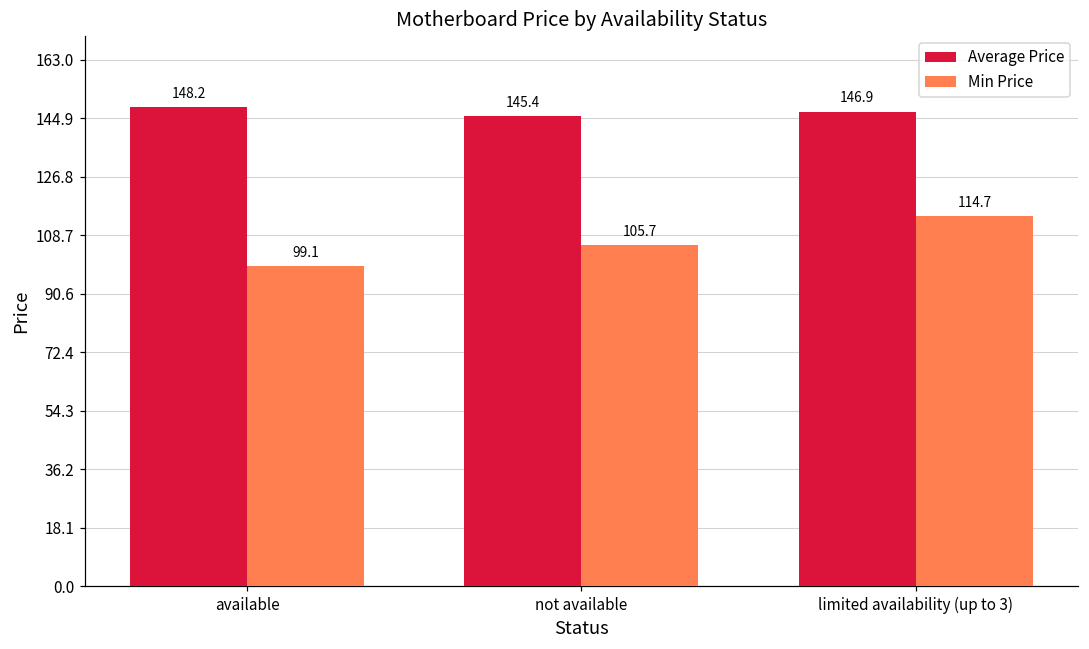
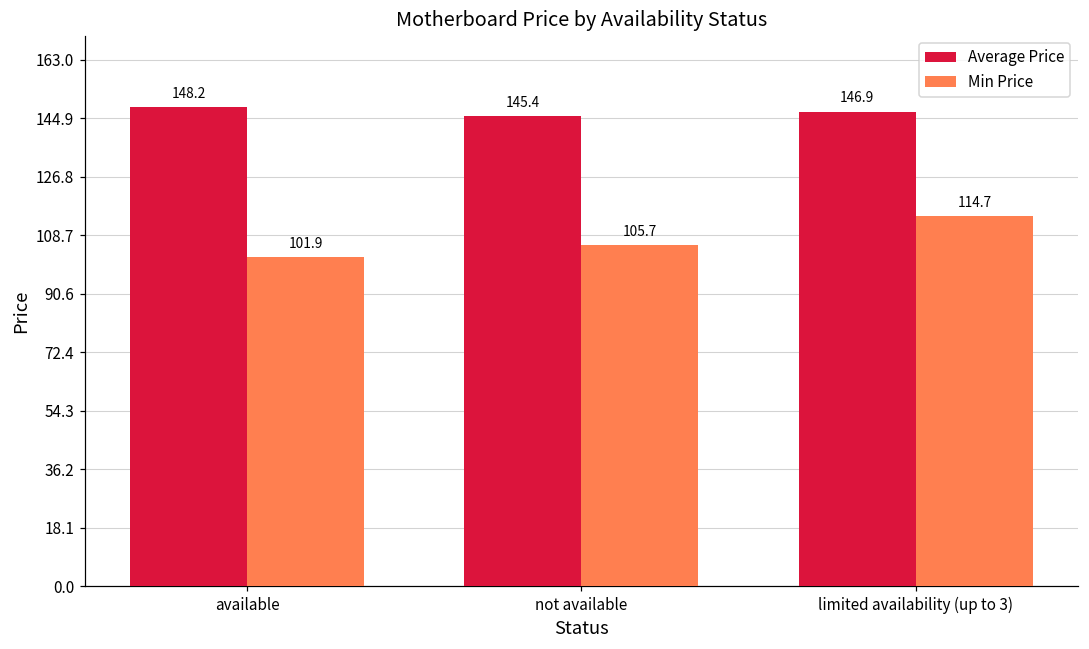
Min Price, available: 99.1 -> 101.9
